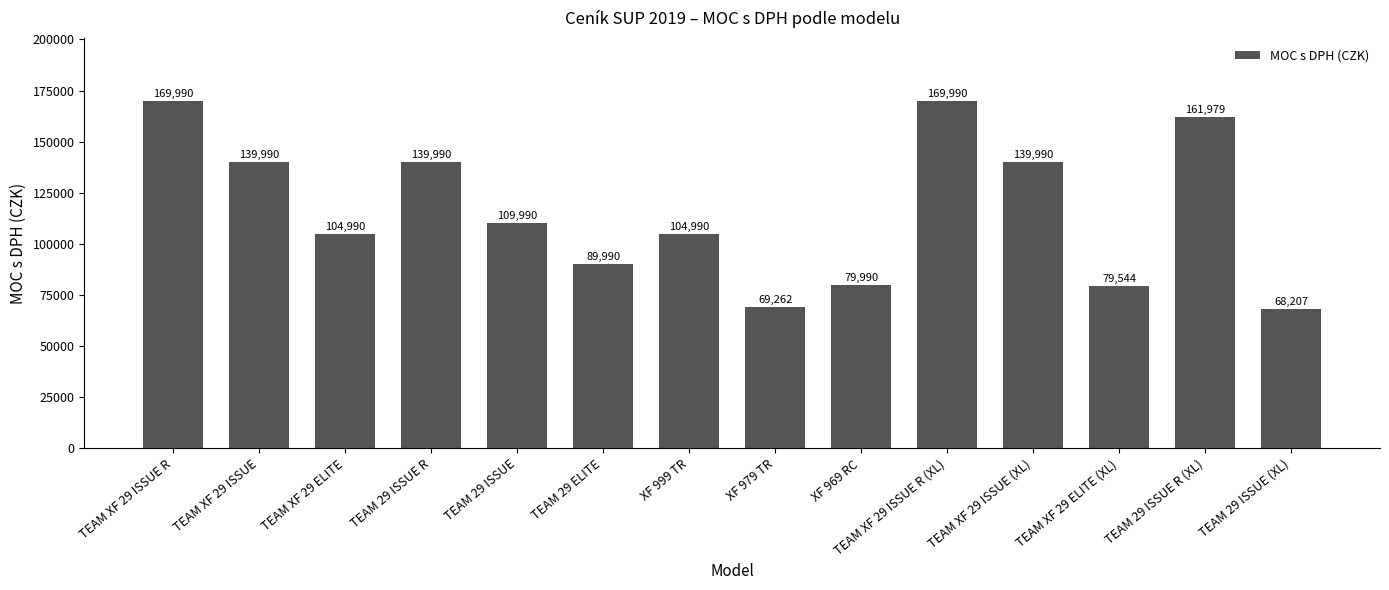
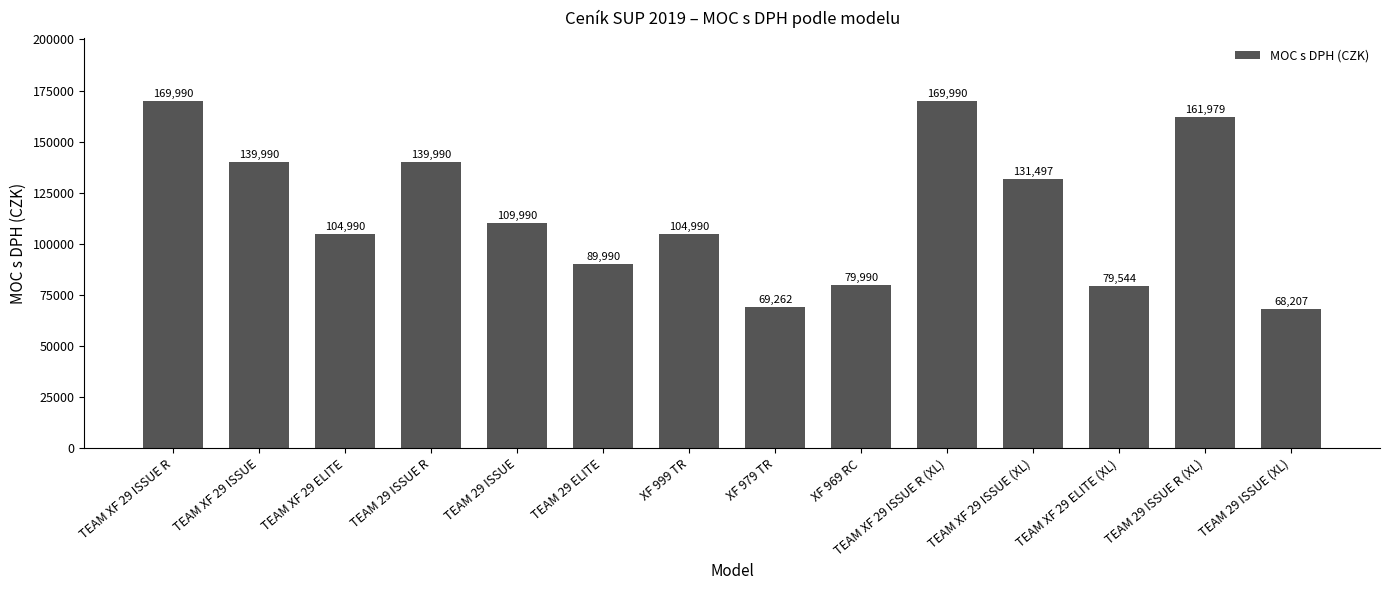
TEAM XF 29 ISSUE (XL): 139,990 -> 131,497
